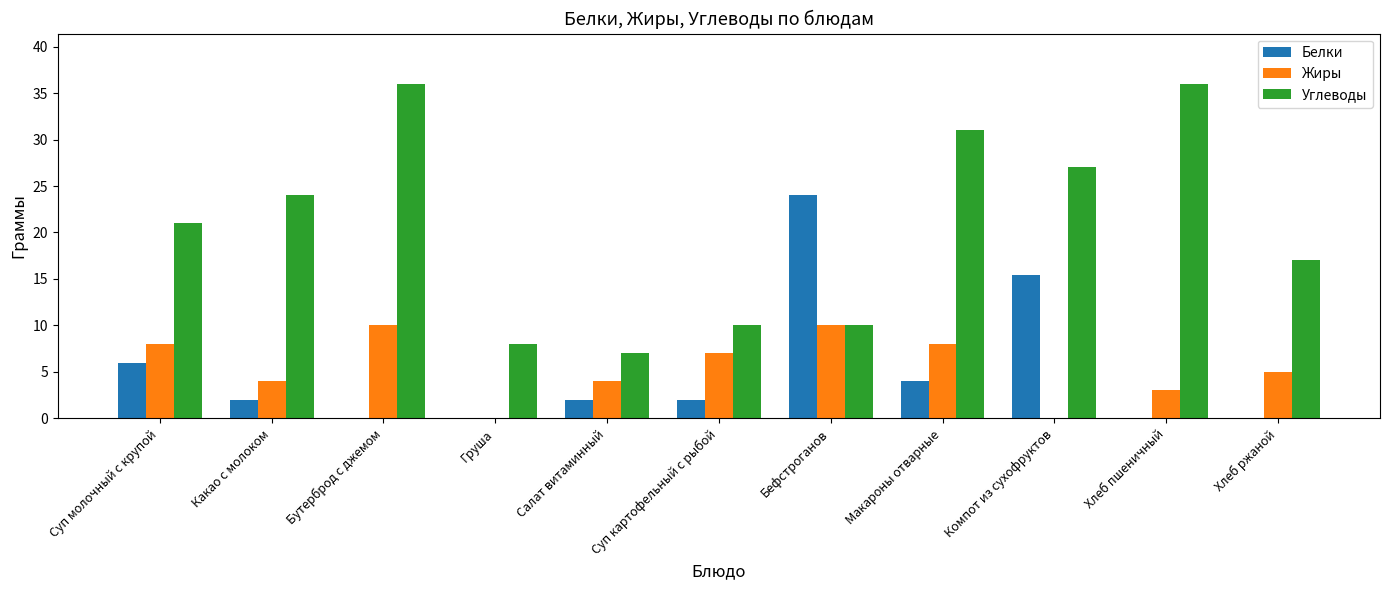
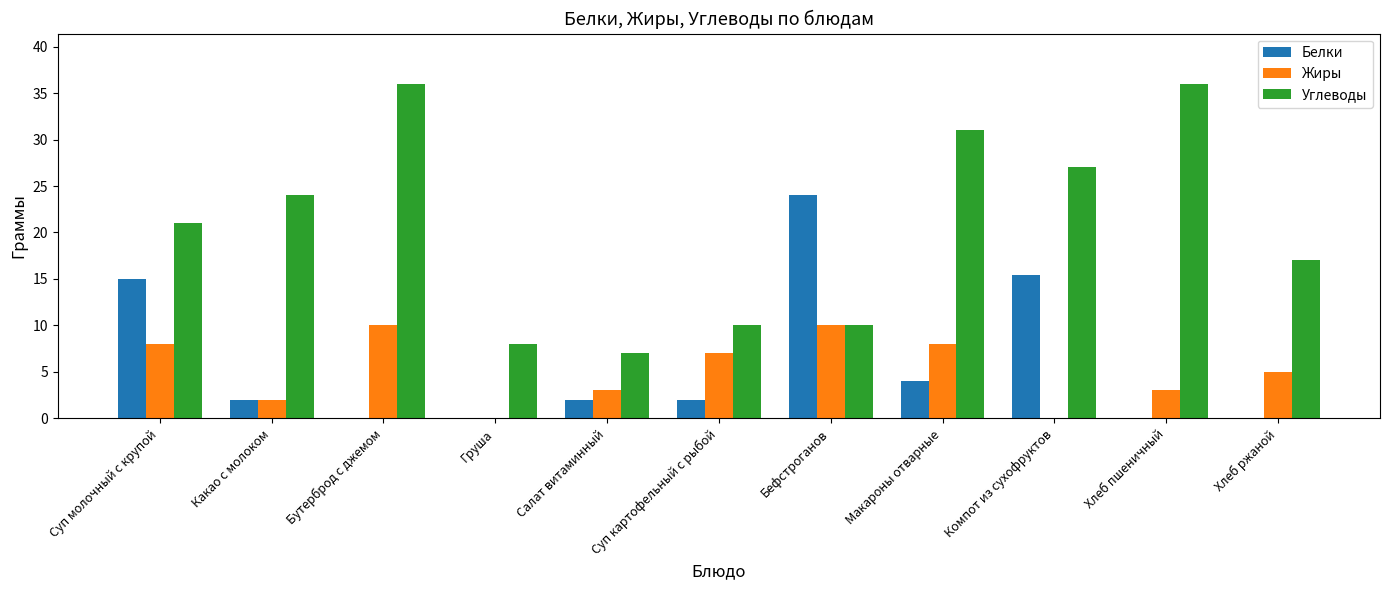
Белки, Суп молочный с крупой: 6 -> 15
Жиры, Какао с молоком: 4 -> 2
Жиры, Салат витаминный: 4 -> 3
